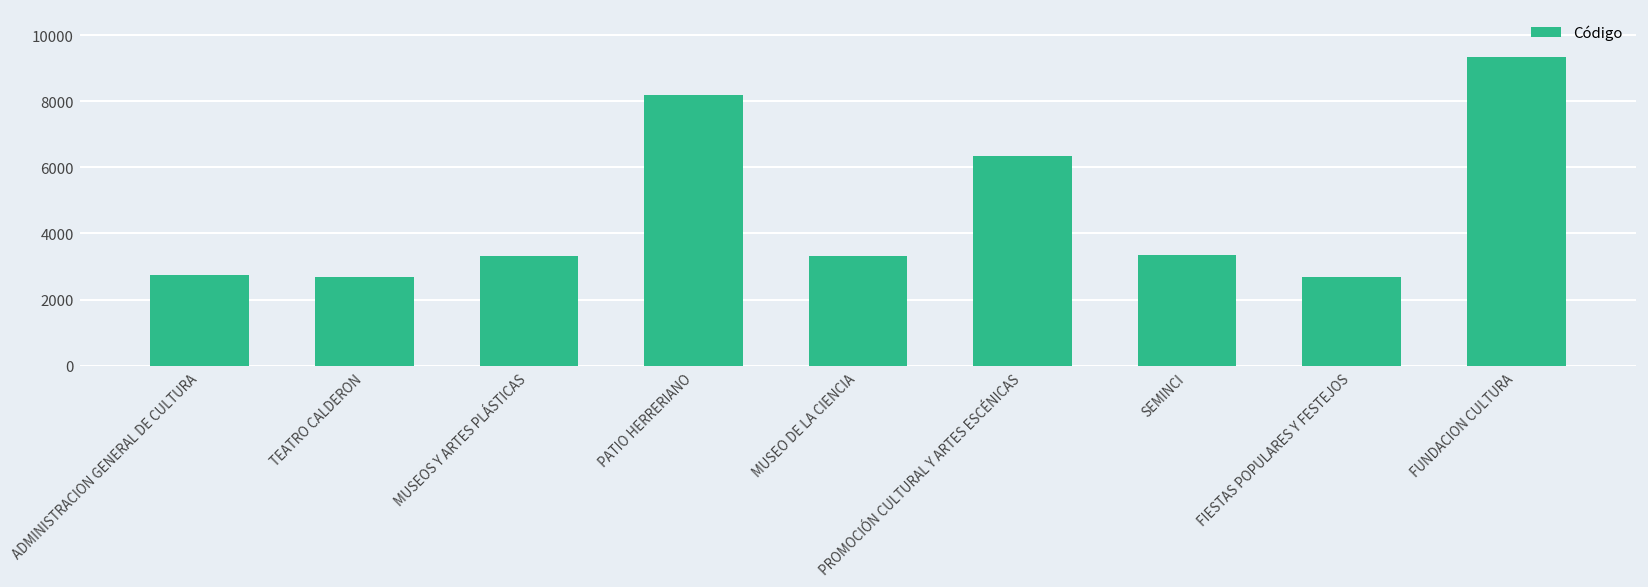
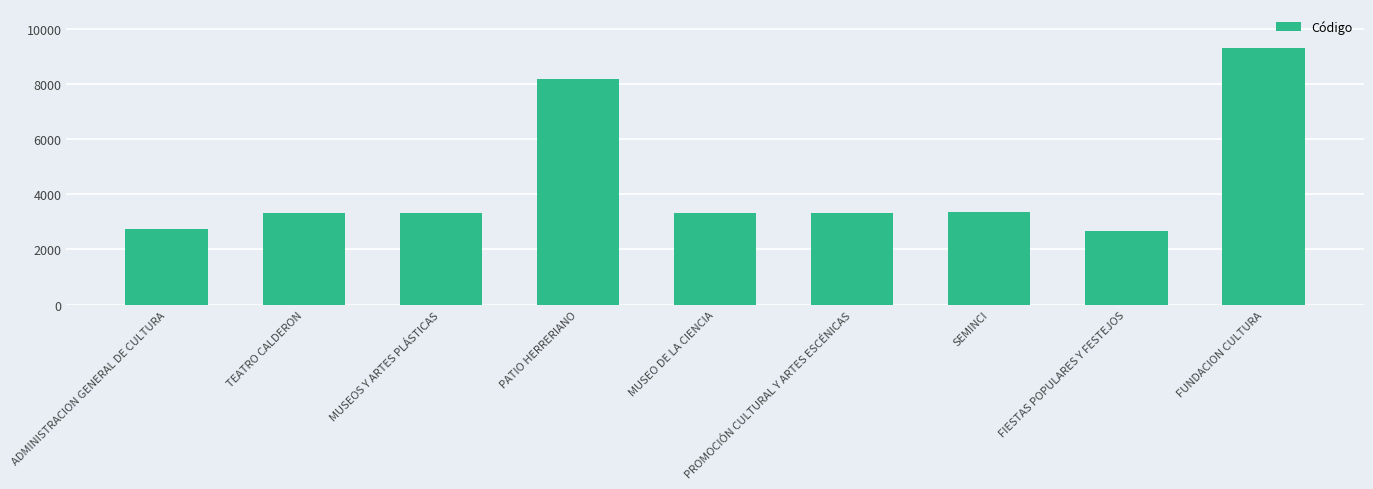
TEATRO CALDERON: 2700 -> 3300
PROMOCIÓN CULTURAL Y ARTES ESCÉNICAS: 6300 -> 3300
